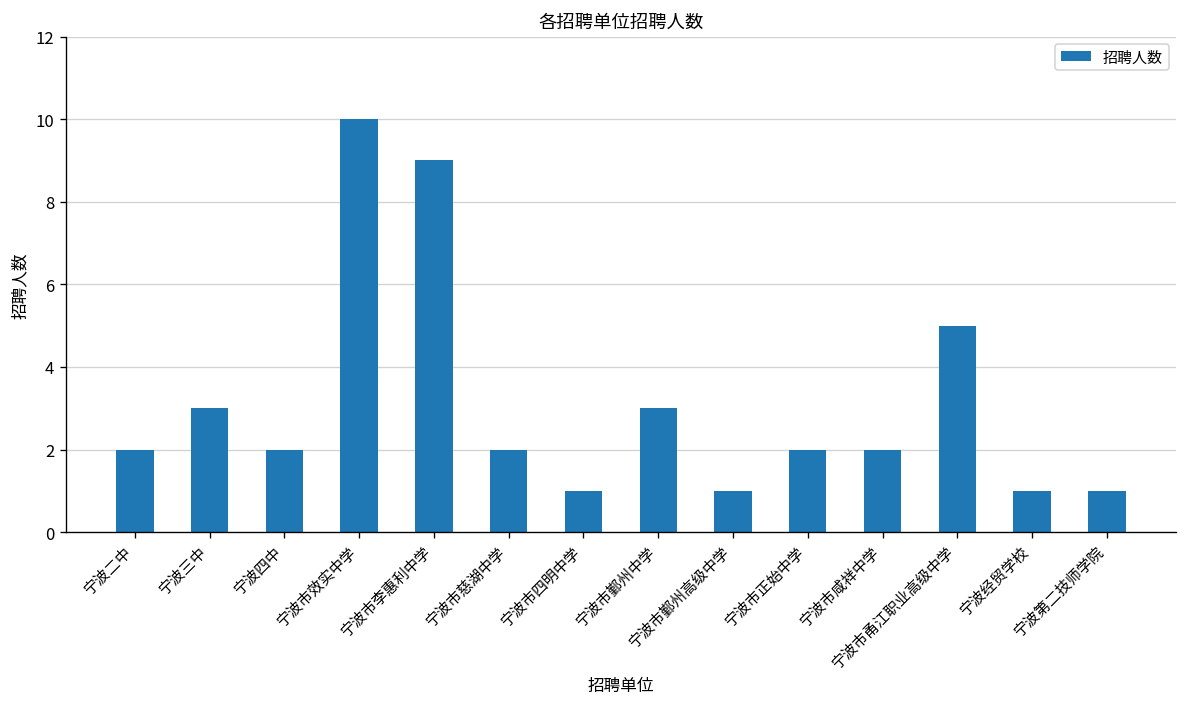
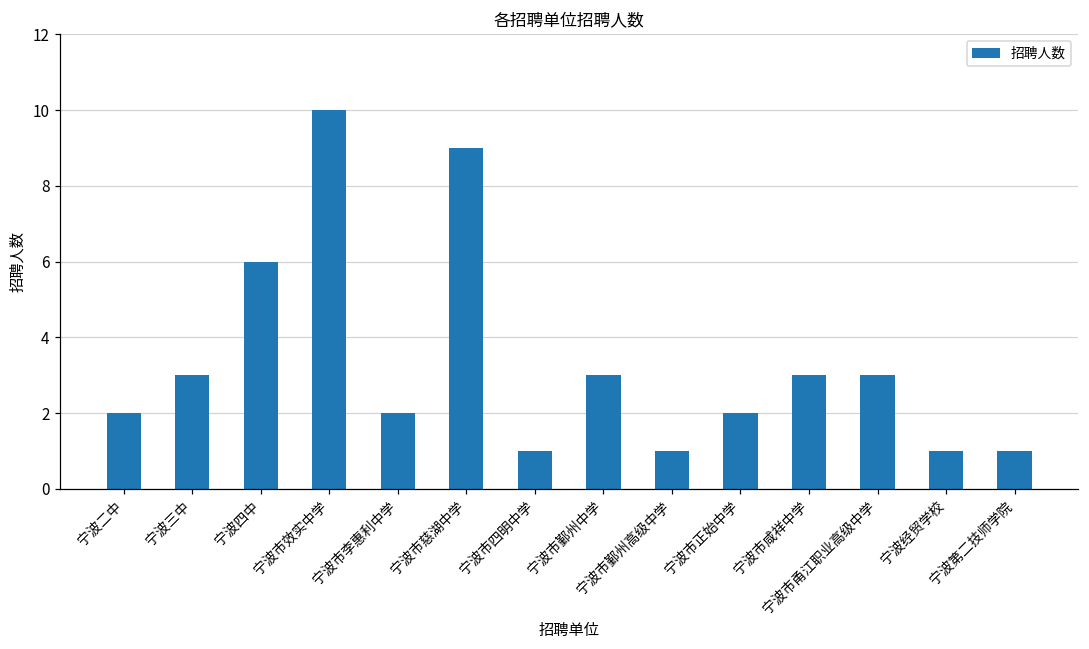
宁波四中: 2 -> 6
宁波市李惠利中学: 9 -> 2
宁波市慈湖中学: 2 -> 9
宁波市咸祥中学: 2 -> 3
宁波市甬江职业高级中学: 5 -> 3
